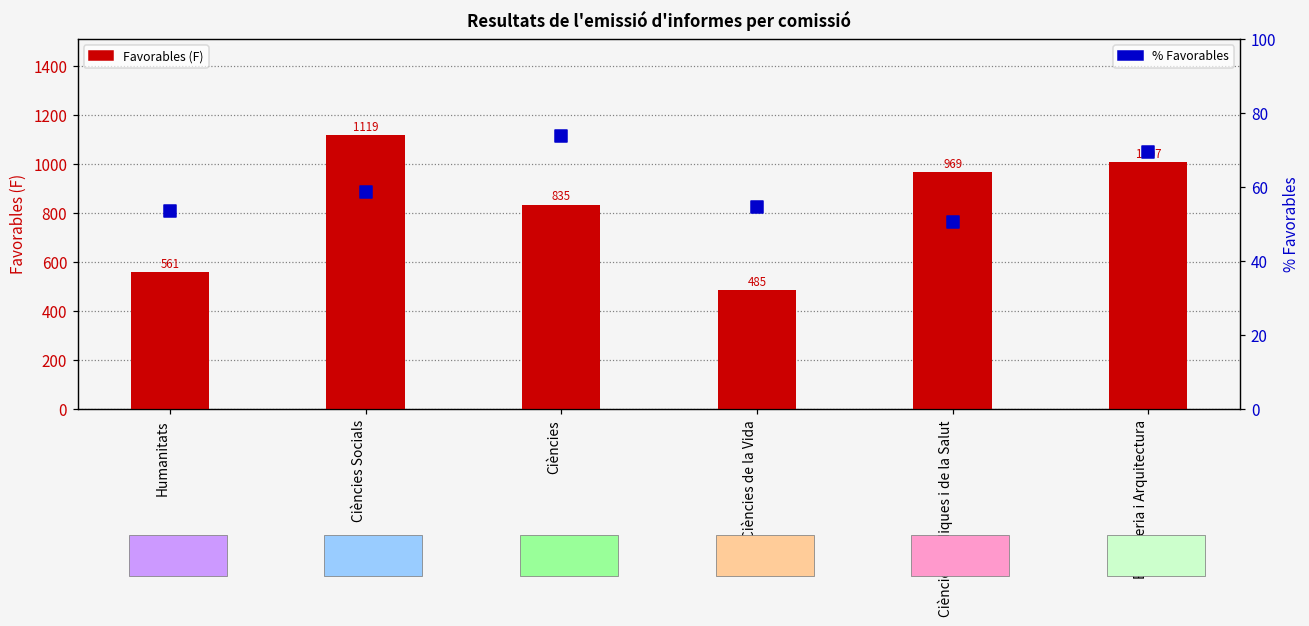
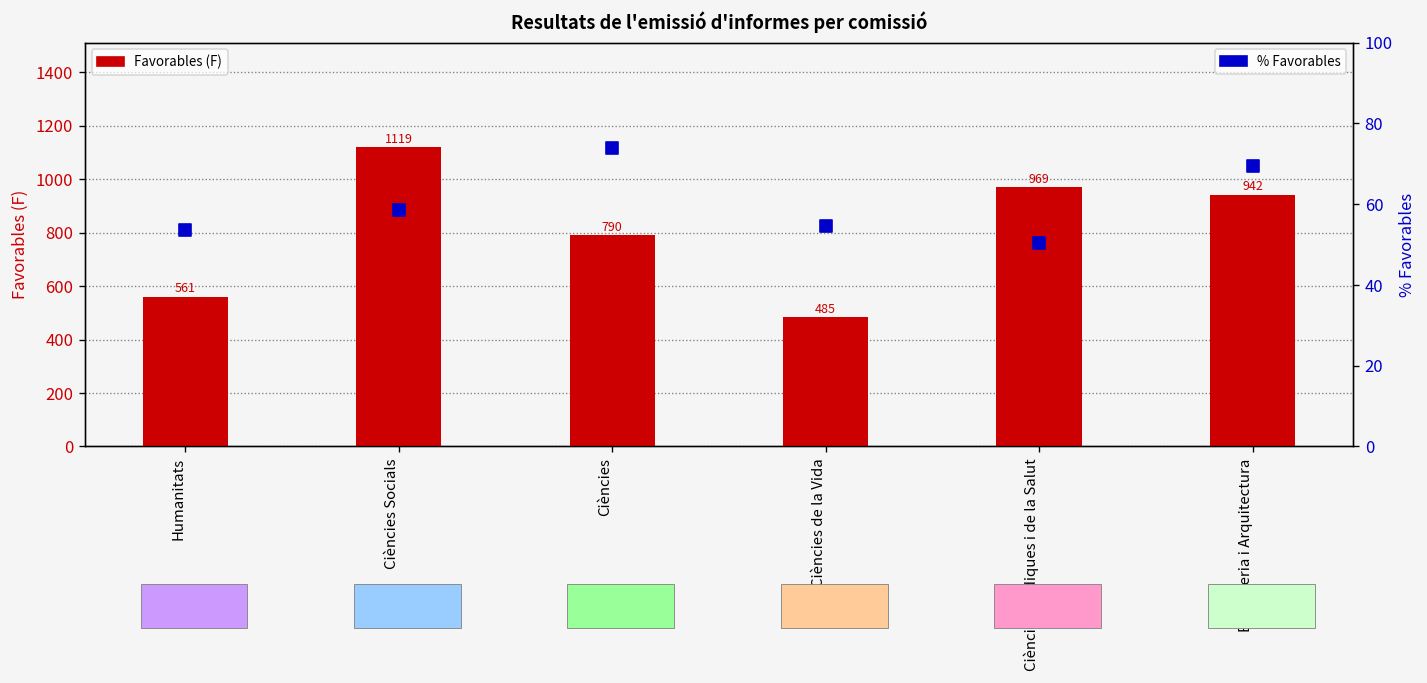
Favorables (F), Ciències: 835 -> 790
Favorables (F), Enginyeria i Arquitectura: 1007 -> 942
